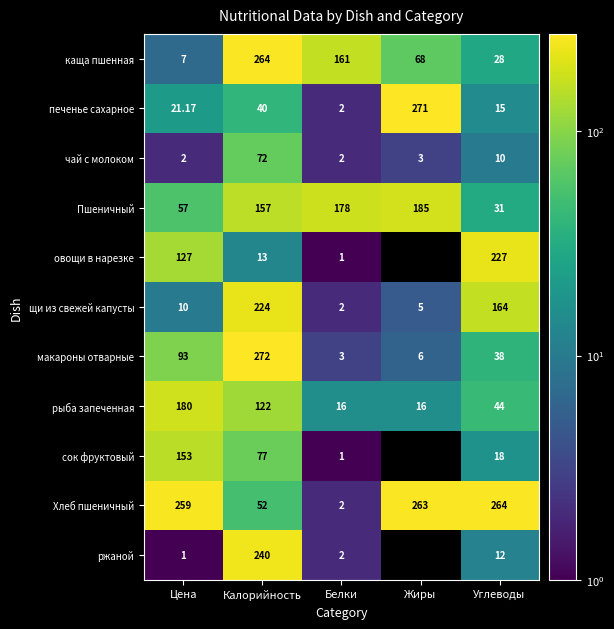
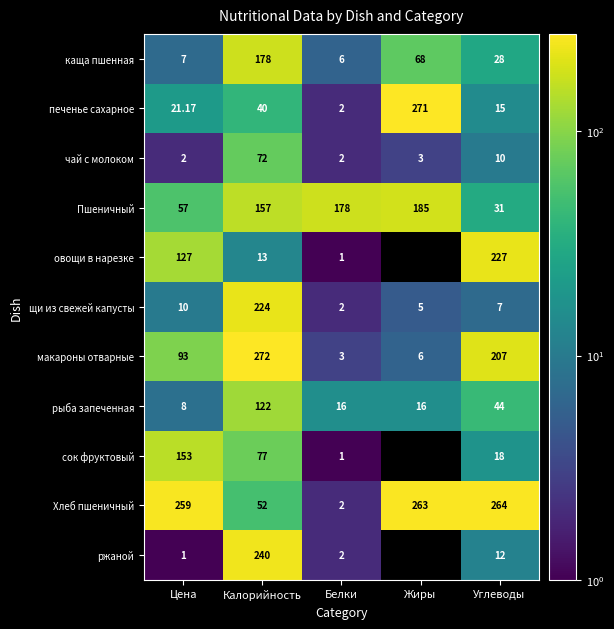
каща пшенная, Калорийность: 264 -> 178
каща пшенная, Белки: 161 -> 6
щи из свежей капусты, Углеводы: 164 -> 7
макароны отварные, Углеводы: 38 -> 207
рыба запеченная, Цена: 180 -> 8
